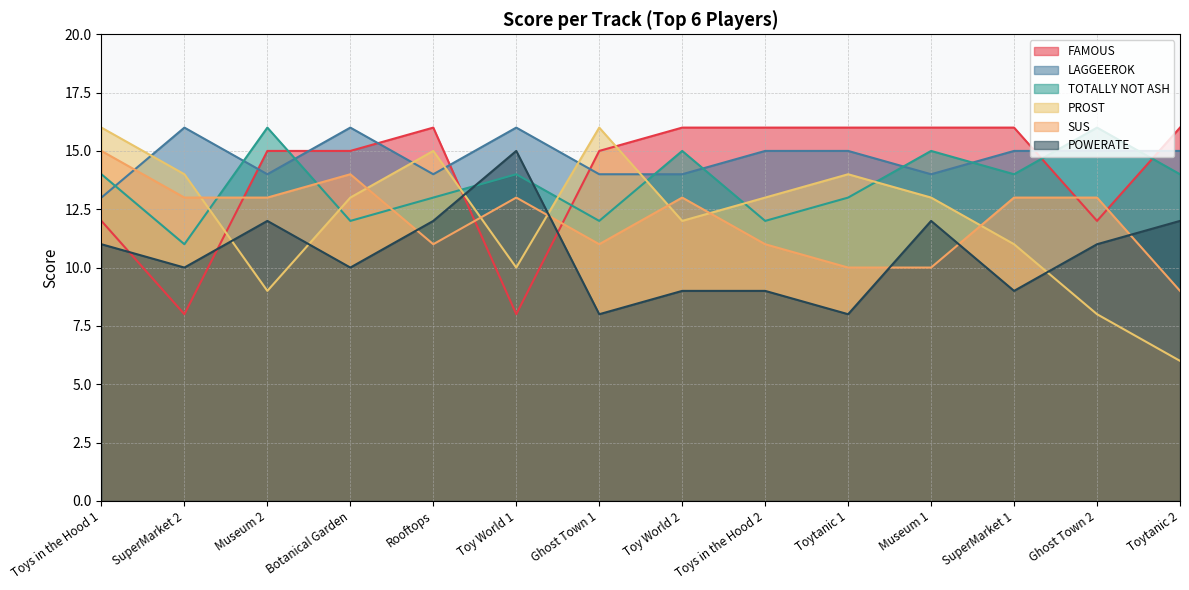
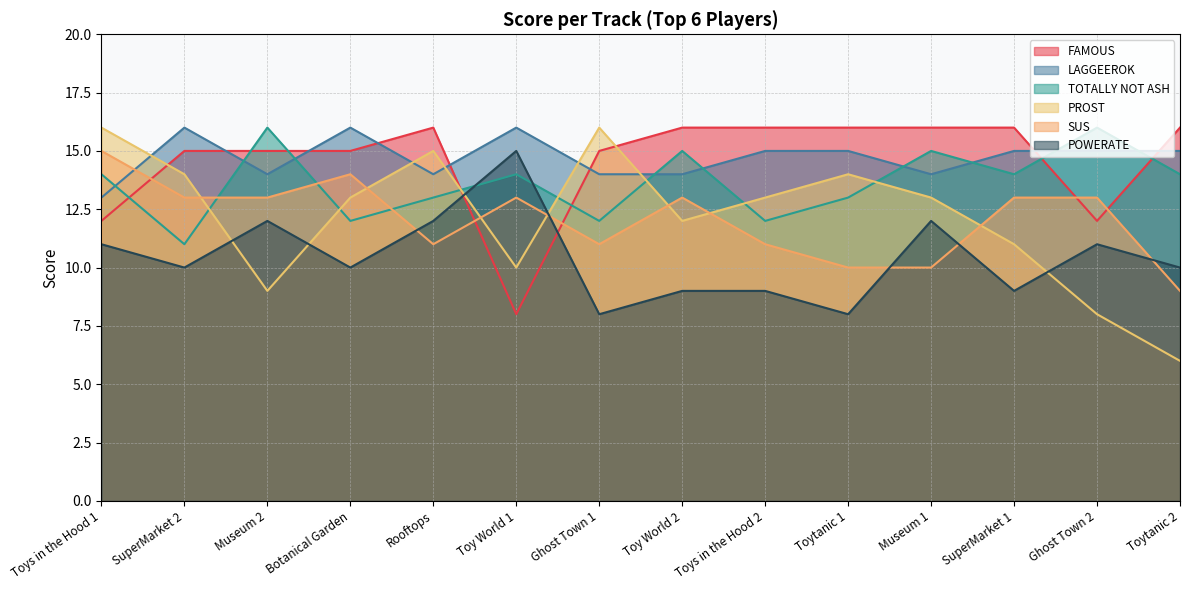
FAMOUS, SuperMarket 2: 8 -> 15
POWERATE, Toytanic 2: 12 -> 10
